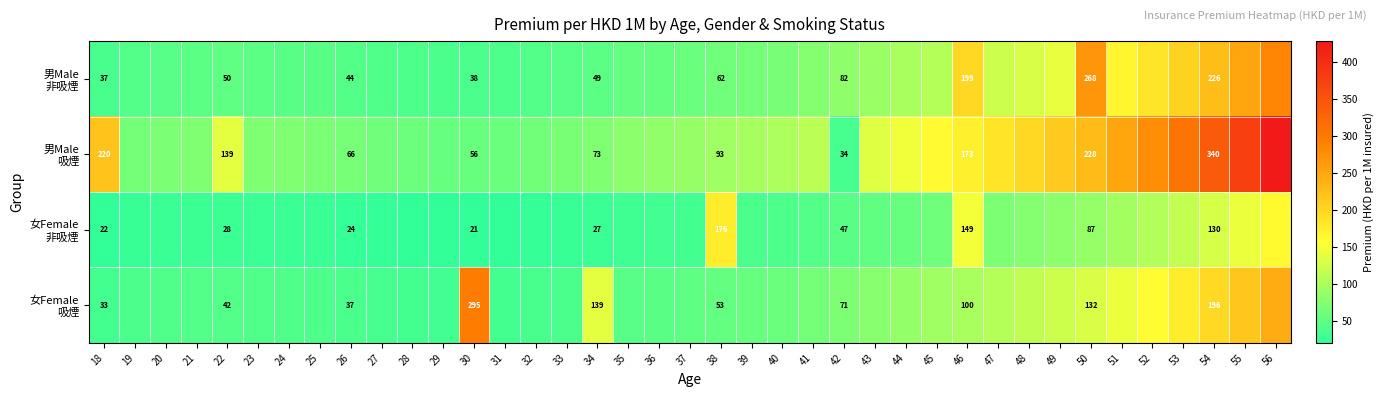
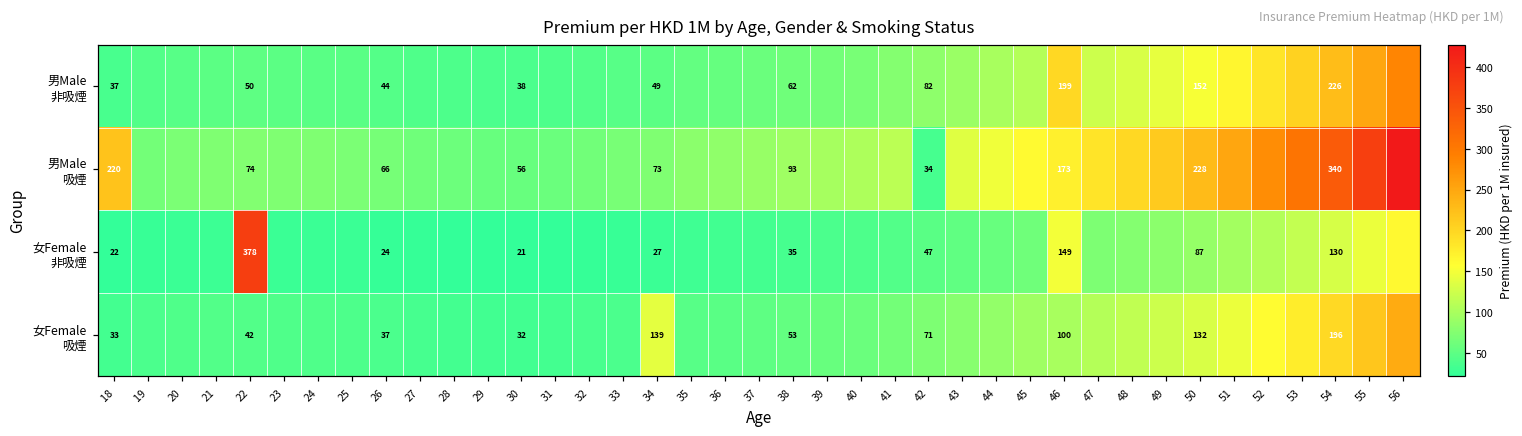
男Male 非吸煙, 50: 268 -> 152
男Male 吸煙, 22: 139 -> 74
女Female 非吸煙, 22: 28 -> 378
女Female 非吸煙, 38: 176 -> 35
女Female 吸煙, 30: 295 -> 32
